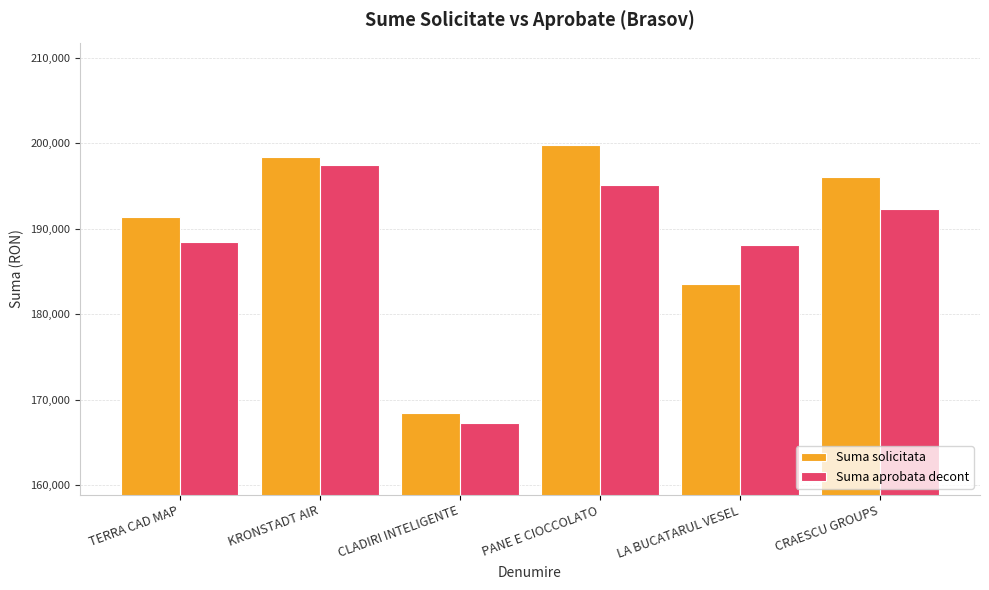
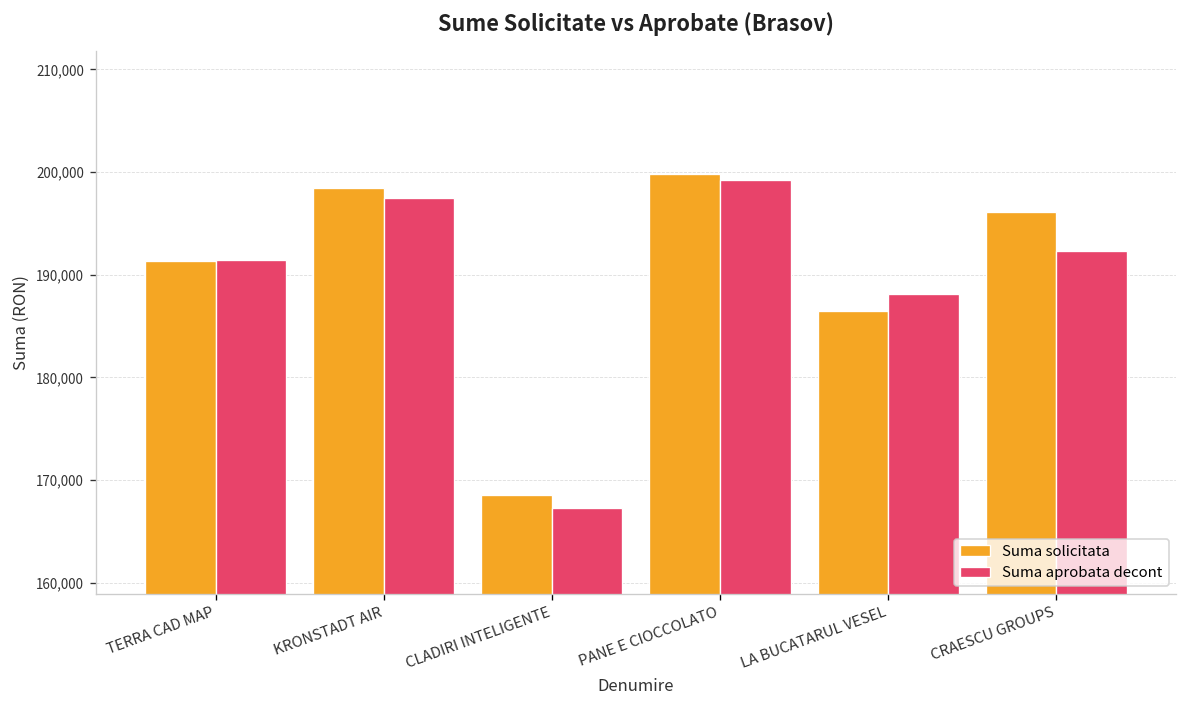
Suma aprobata decont, TERRA CAD MAP: 189,000 -> 191,000
Suma aprobata decont, PANE E CIOCCOLATO: 195,000 -> 199,000
Suma solicitata, LA BUCATARUL VESEL: 184,000 -> 186,000
